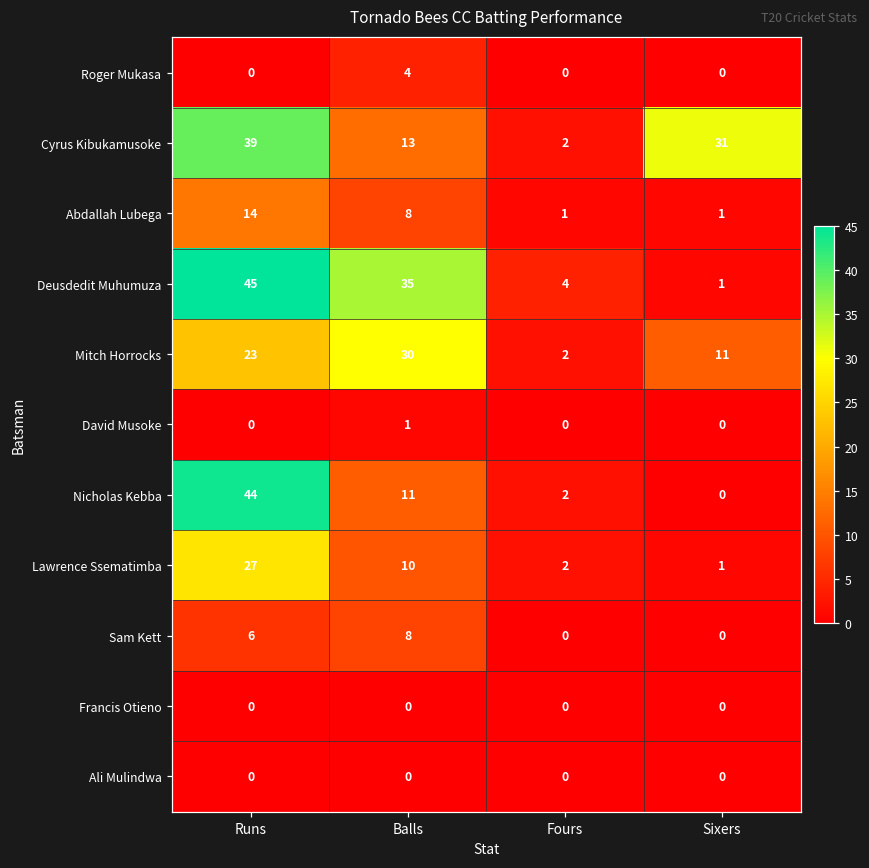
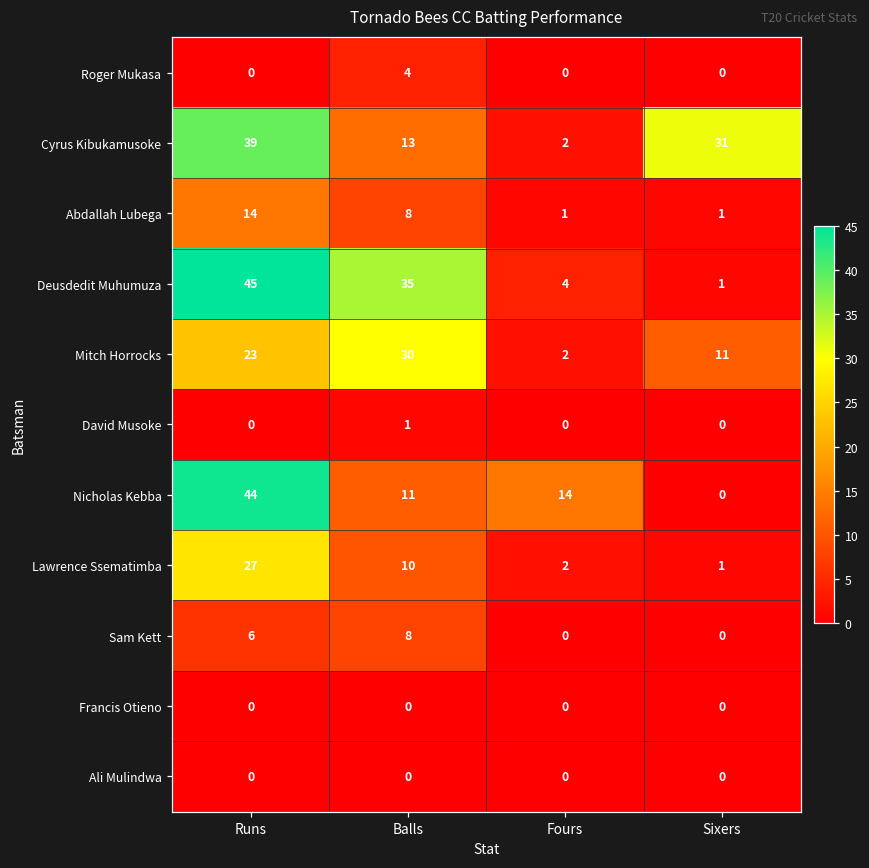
Nicholas Kebba, Fours: 2 -> 14
